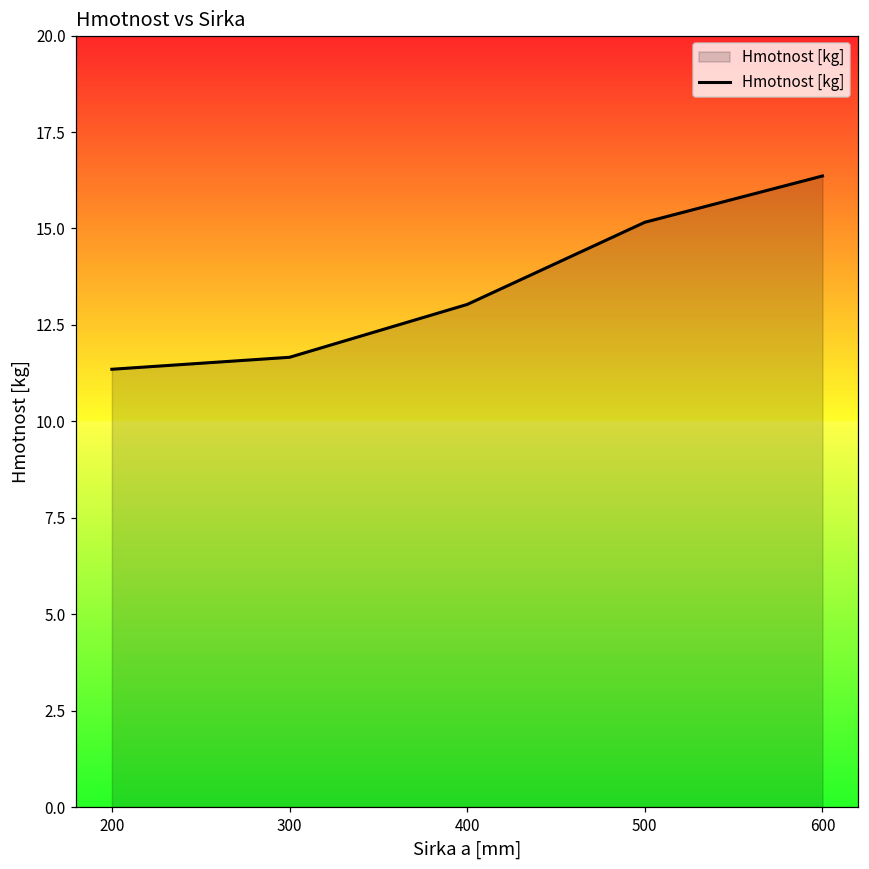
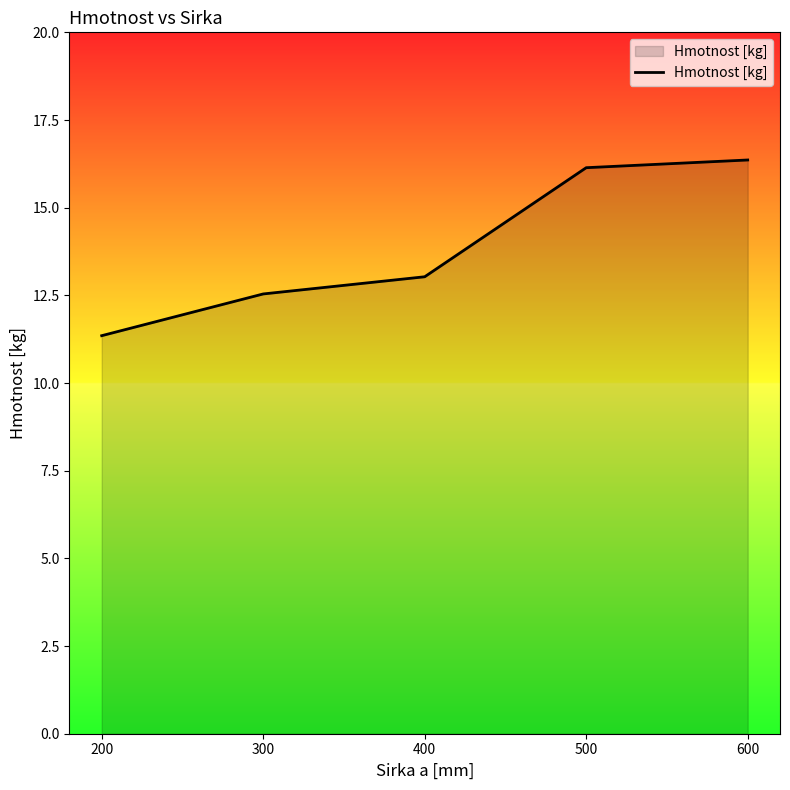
300: 11.7 -> 12.5
500: 15.2 -> 16.1
